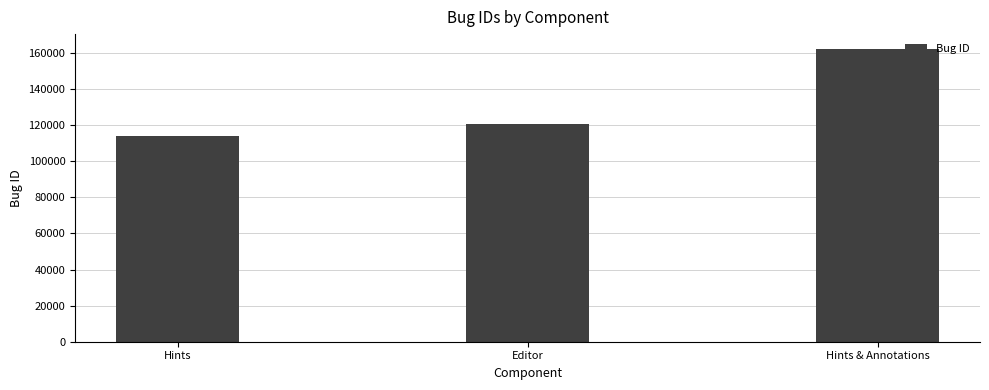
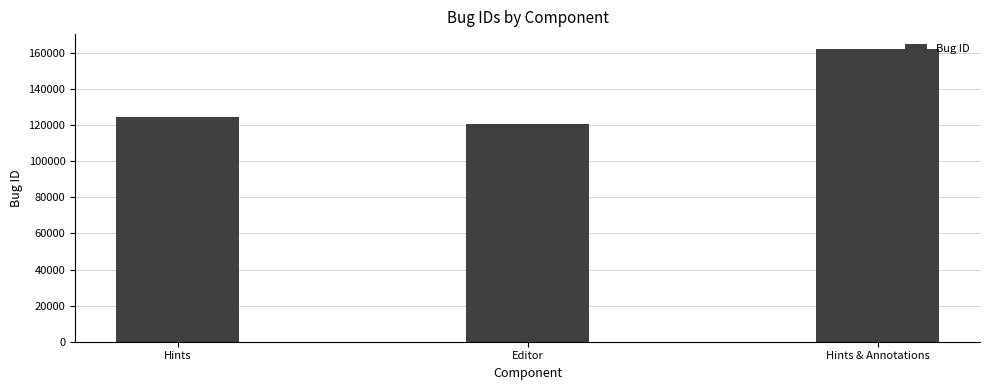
Hints: 114000 -> 124000
